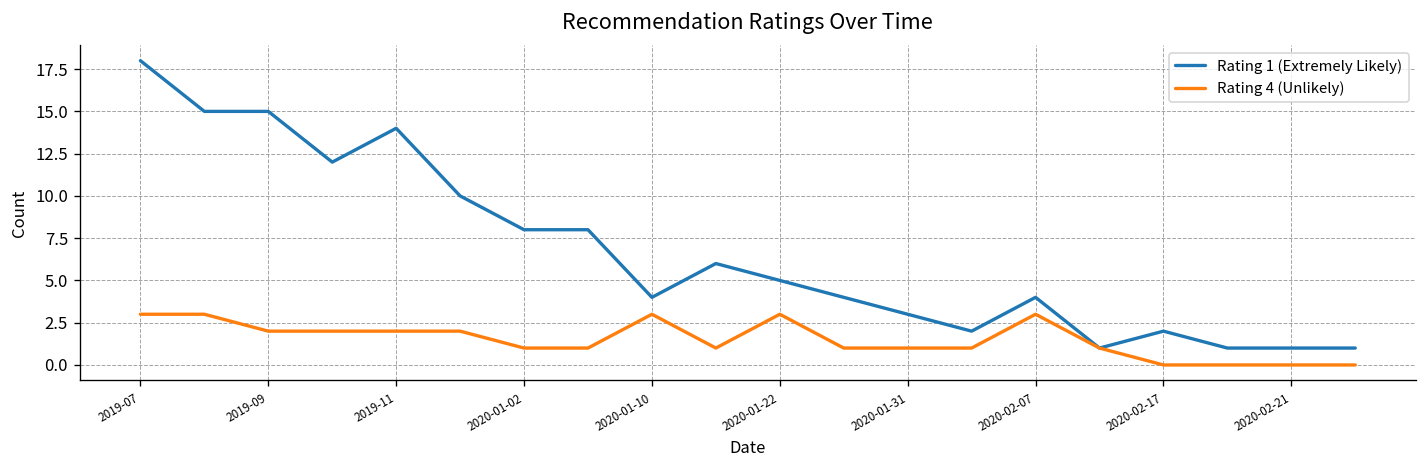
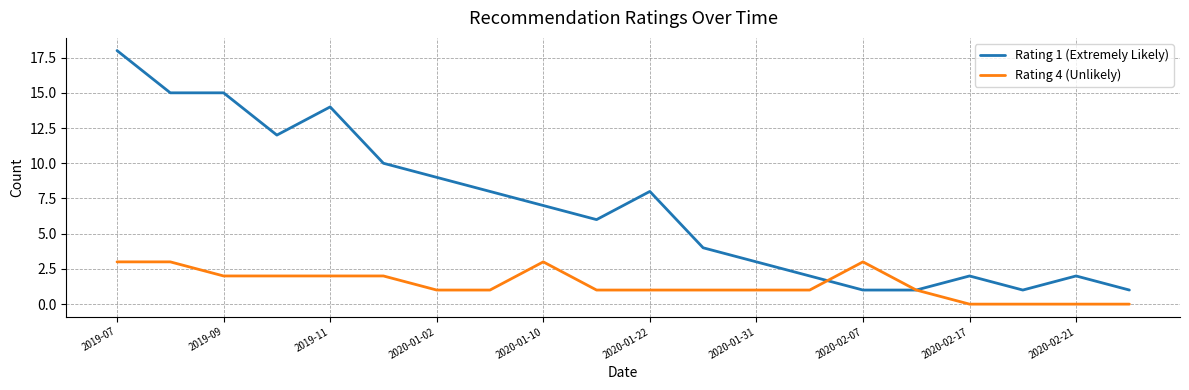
Rating 1 (Extremely Likely), 2020-01-02: 8 -> 9
Rating 1 (Extremely Likely), 2020-01-10: 4 -> 7
Rating 1 (Extremely Likely), 2020-01-22: 5 -> 8
Rating 4 (Unlikely), 2020-01-22: 3 -> 1
Rating 1 (Extremely Likely), 2020-02-07: 4 -> 1
Rating 1 (Extremely Likely), 2020-02-21: 1 -> 2
